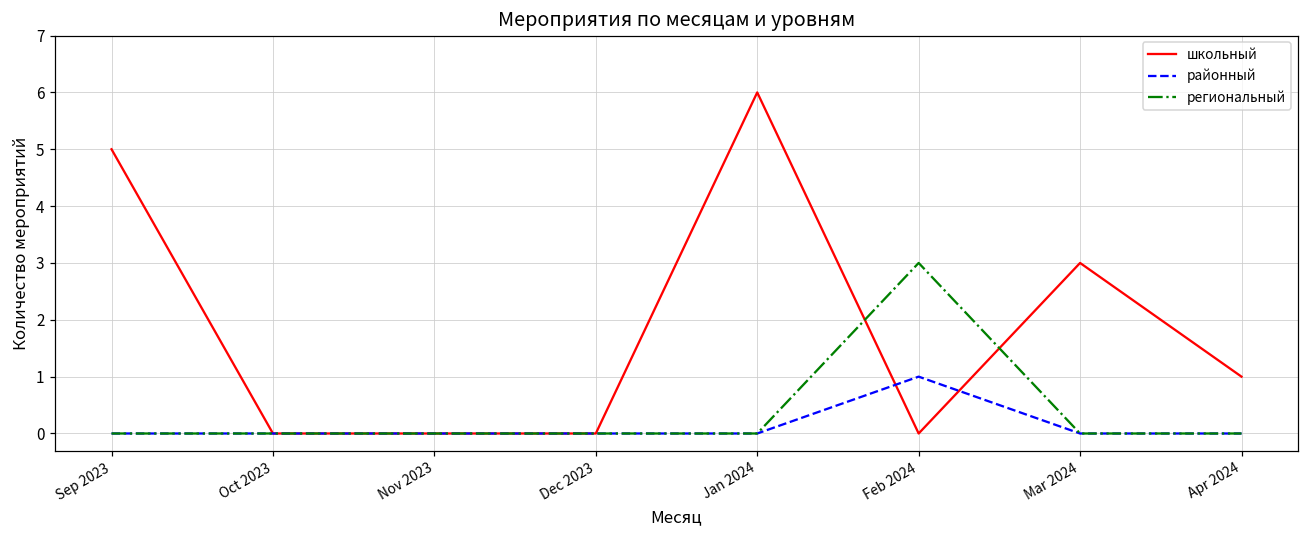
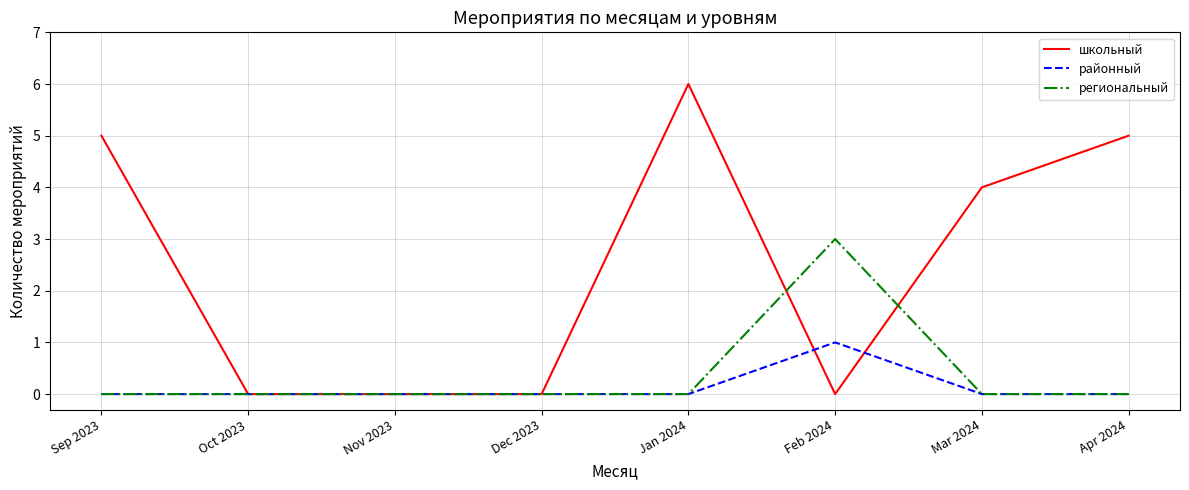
школьный, Mar 2024: 3 -> 4
школьный, Apr 2024: 1 -> 5
